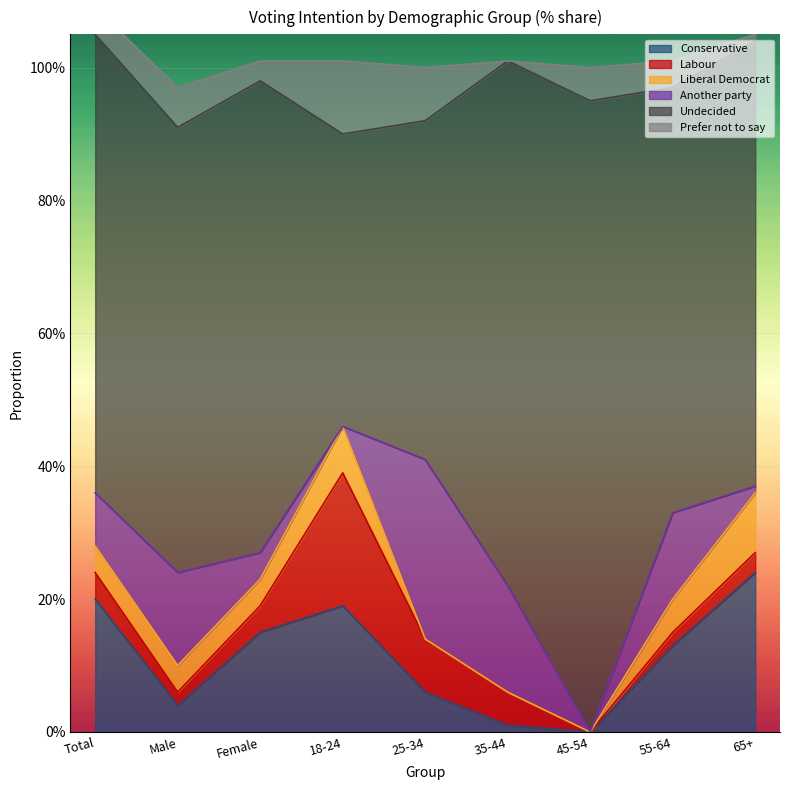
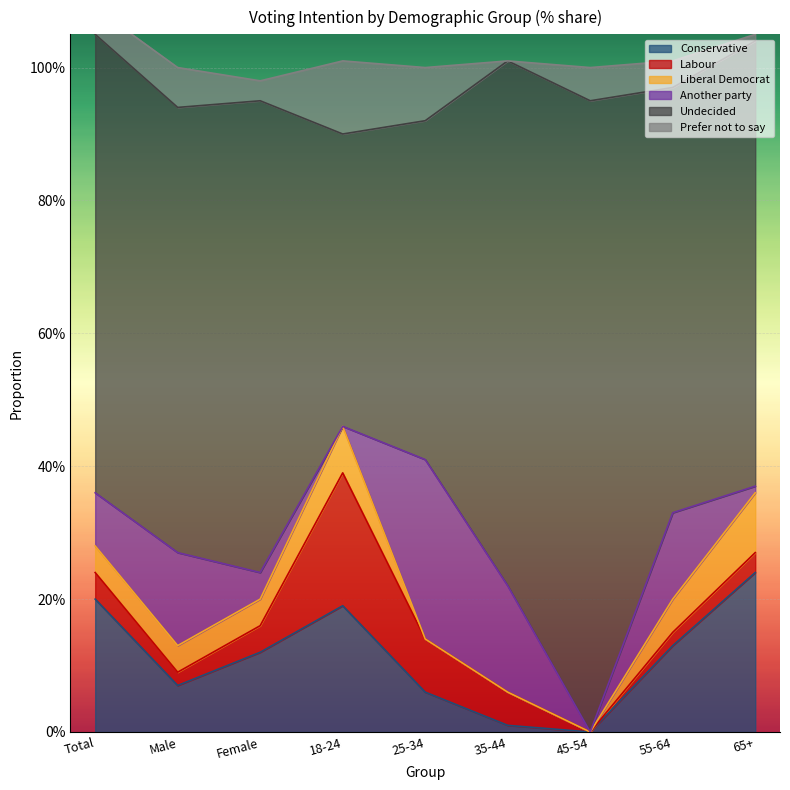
Conservative, Male: 4% -> 7%
Conservative, Female: 15% -> 12%
